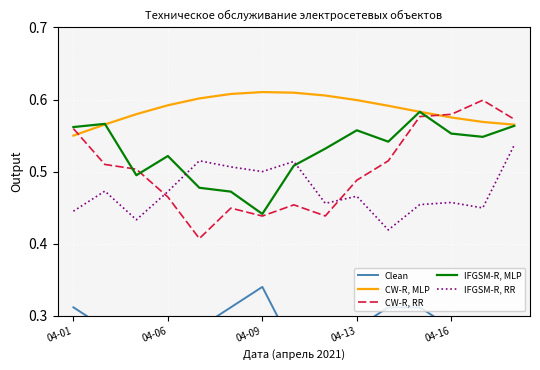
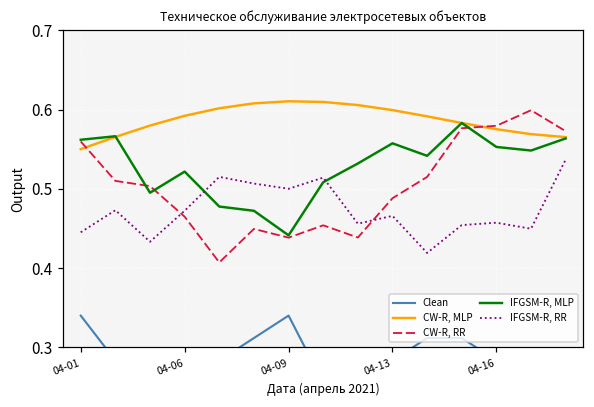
Clean, 04-01: 0.31 -> 0.34
